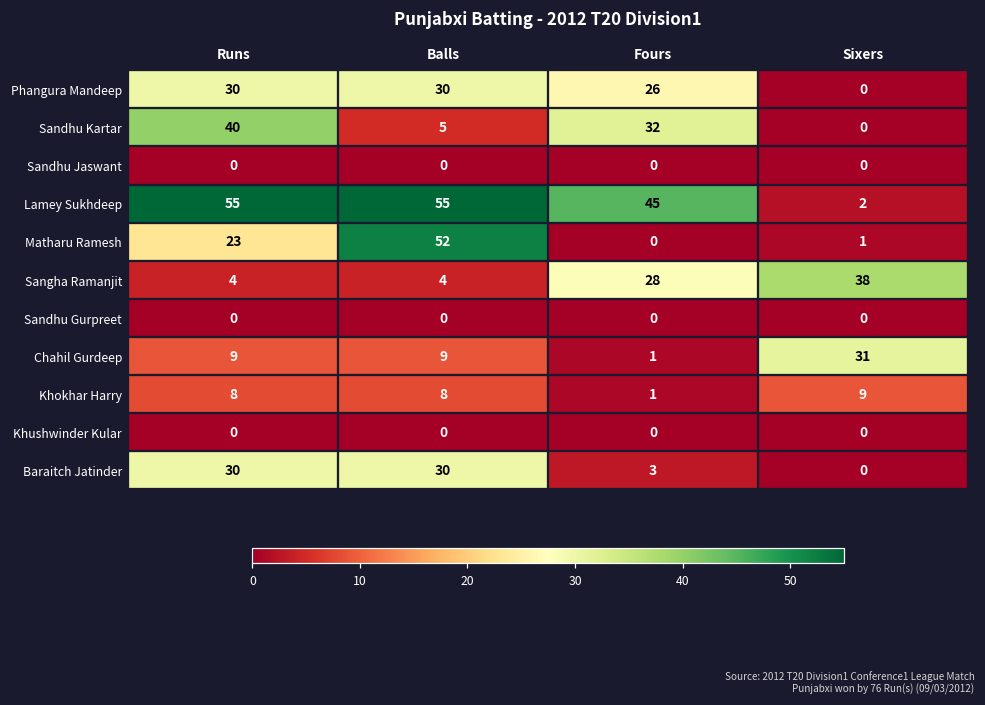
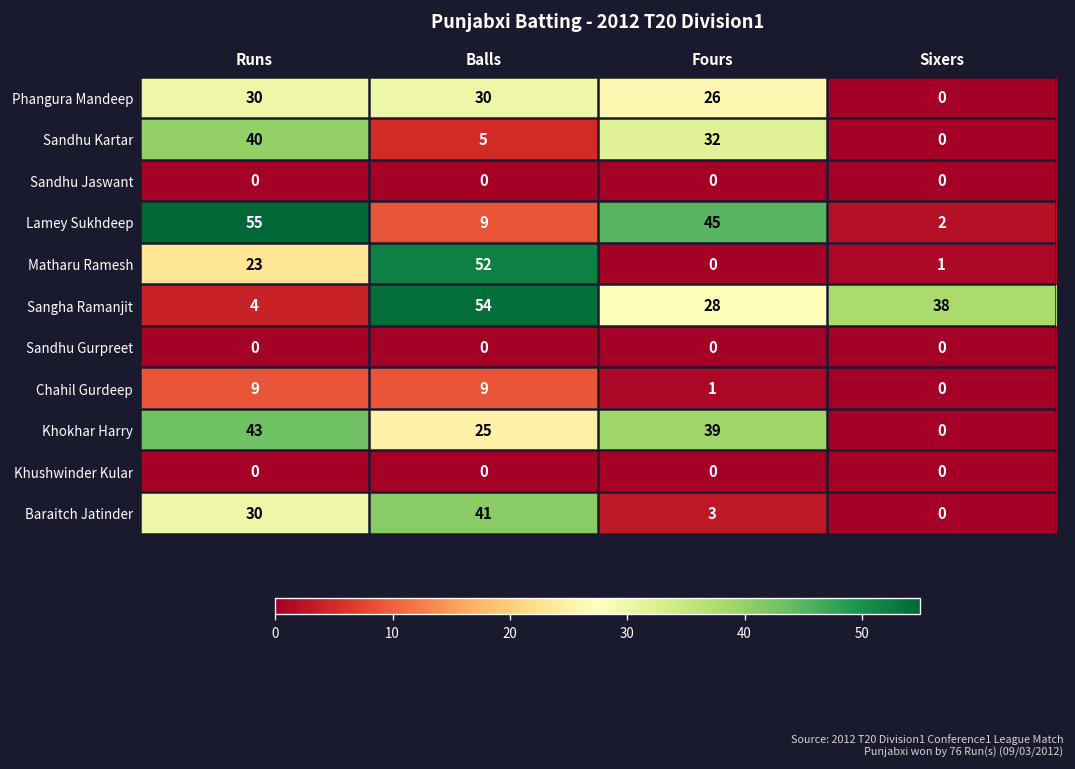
Lamey Sukhdeep, Balls: 55 -> 9
Sangha Ramanjit, Balls: 4 -> 54
Chahil Gurdeep, Sixers: 31 -> 0
Khokhar Harry, Runs: 8 -> 43
Khokhar Harry, Balls: 8 -> 25
Khokhar Harry, Fours: 1 -> 39
Khokhar Harry, Sixers: 9 -> 0
Baraitch Jatinder, Balls: 30 -> 41
